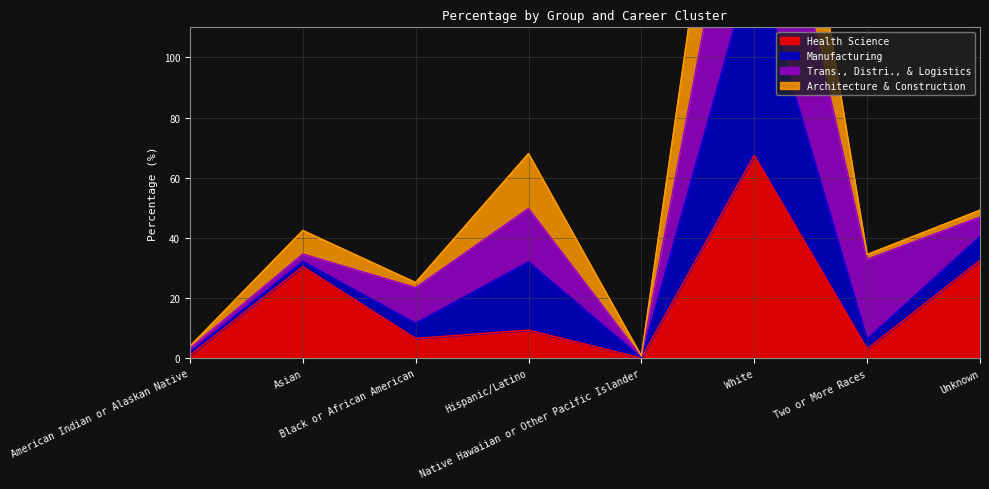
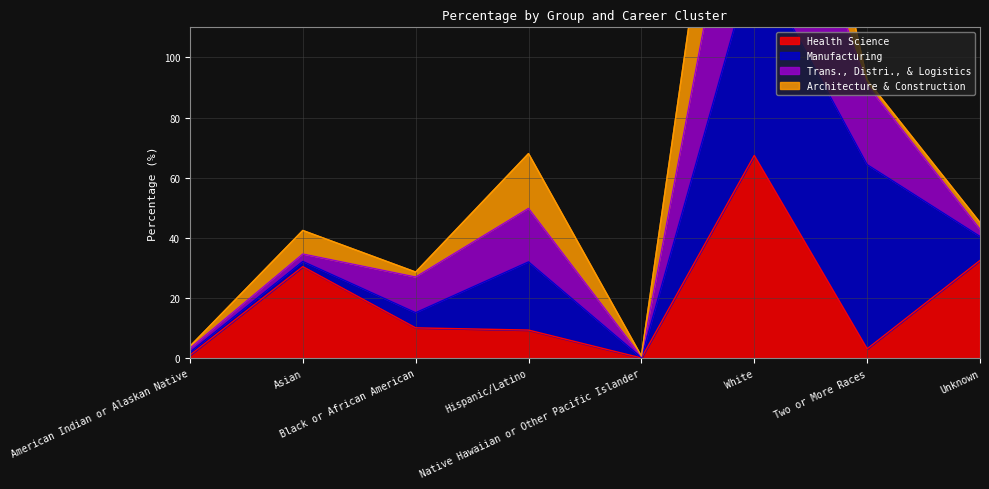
Health Science, Black or African American: 7 -> 10
Manufacturing, Two or More Races: 3 -> 61
Trans., Distri., & Logistics, Unknown: 6 -> 2
